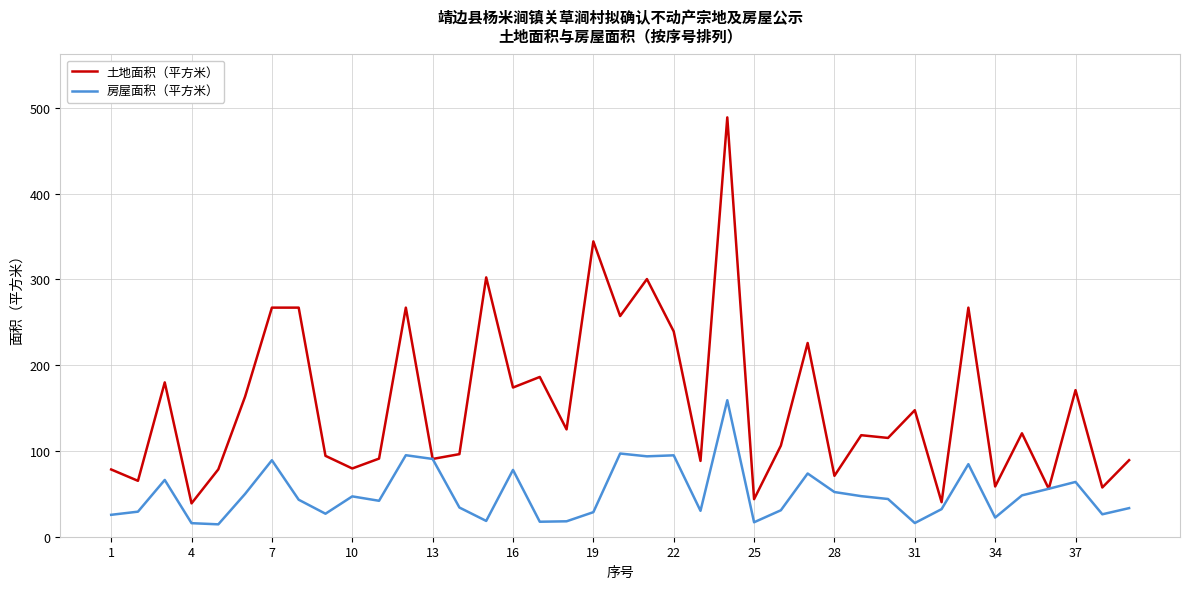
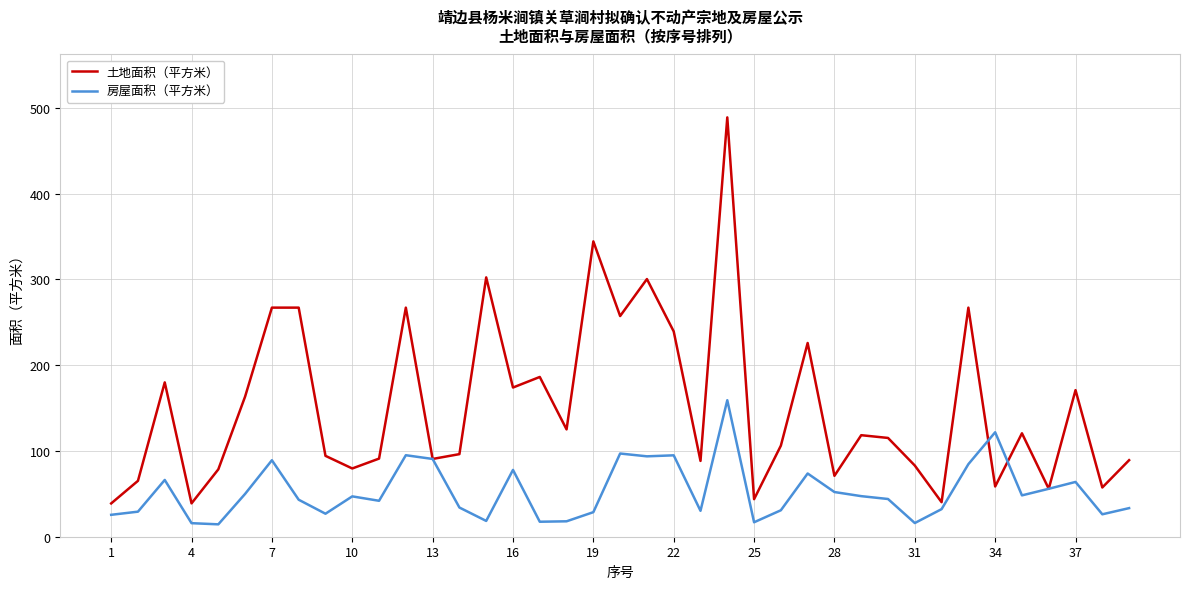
土地面积（平方米）, 1: 80 -> 40
土地面积（平方米）, 31: 150 -> 80
房屋面积（平方米）, 34: 20 -> 120
